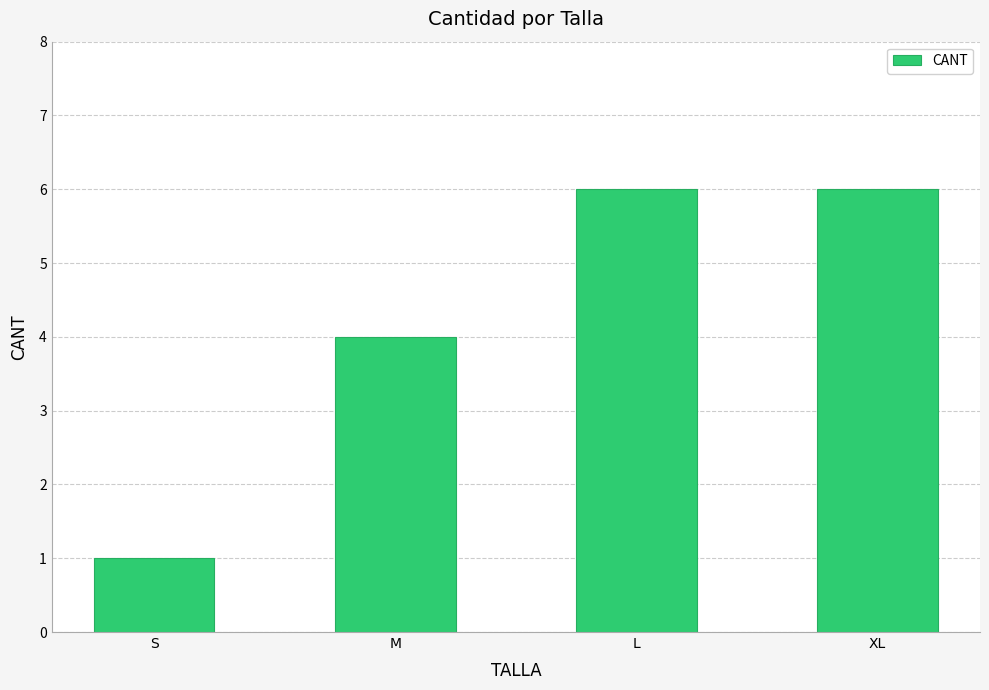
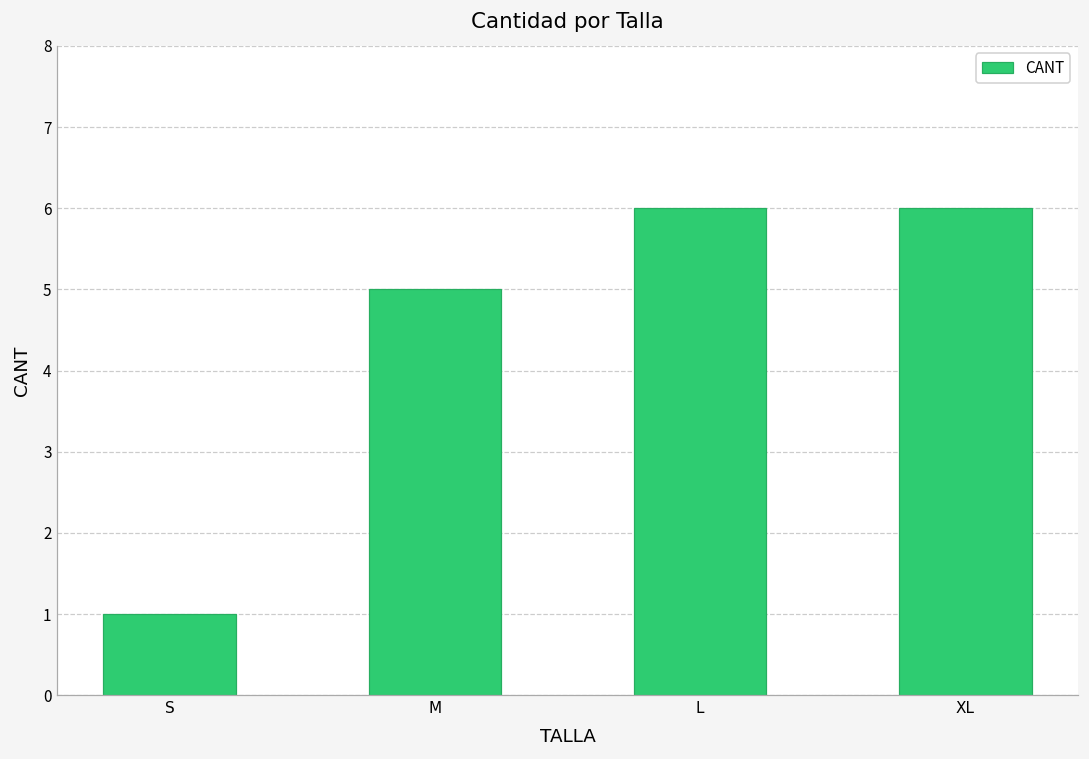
M: 4 -> 5
